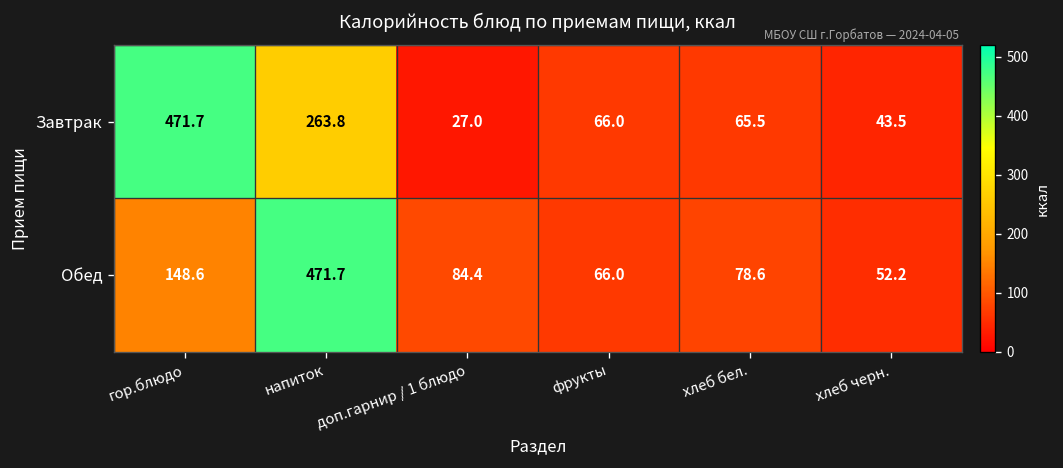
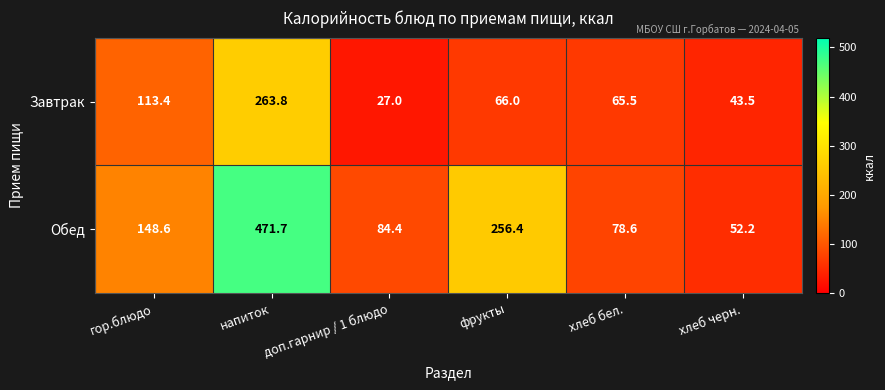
Завтрак, гор.блюдо: 471.7 -> 113.4
Обед, фрукты: 66.0 -> 256.4
